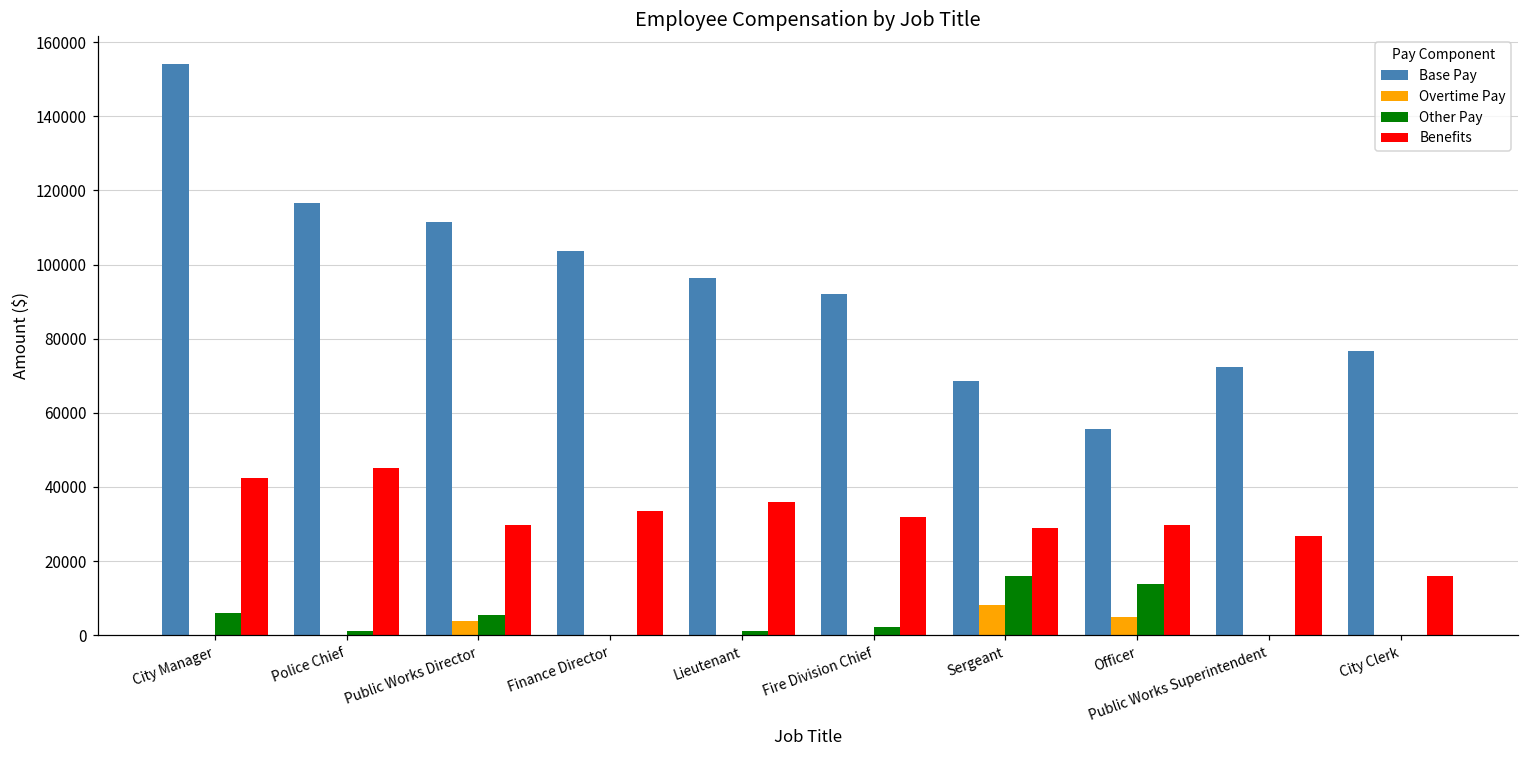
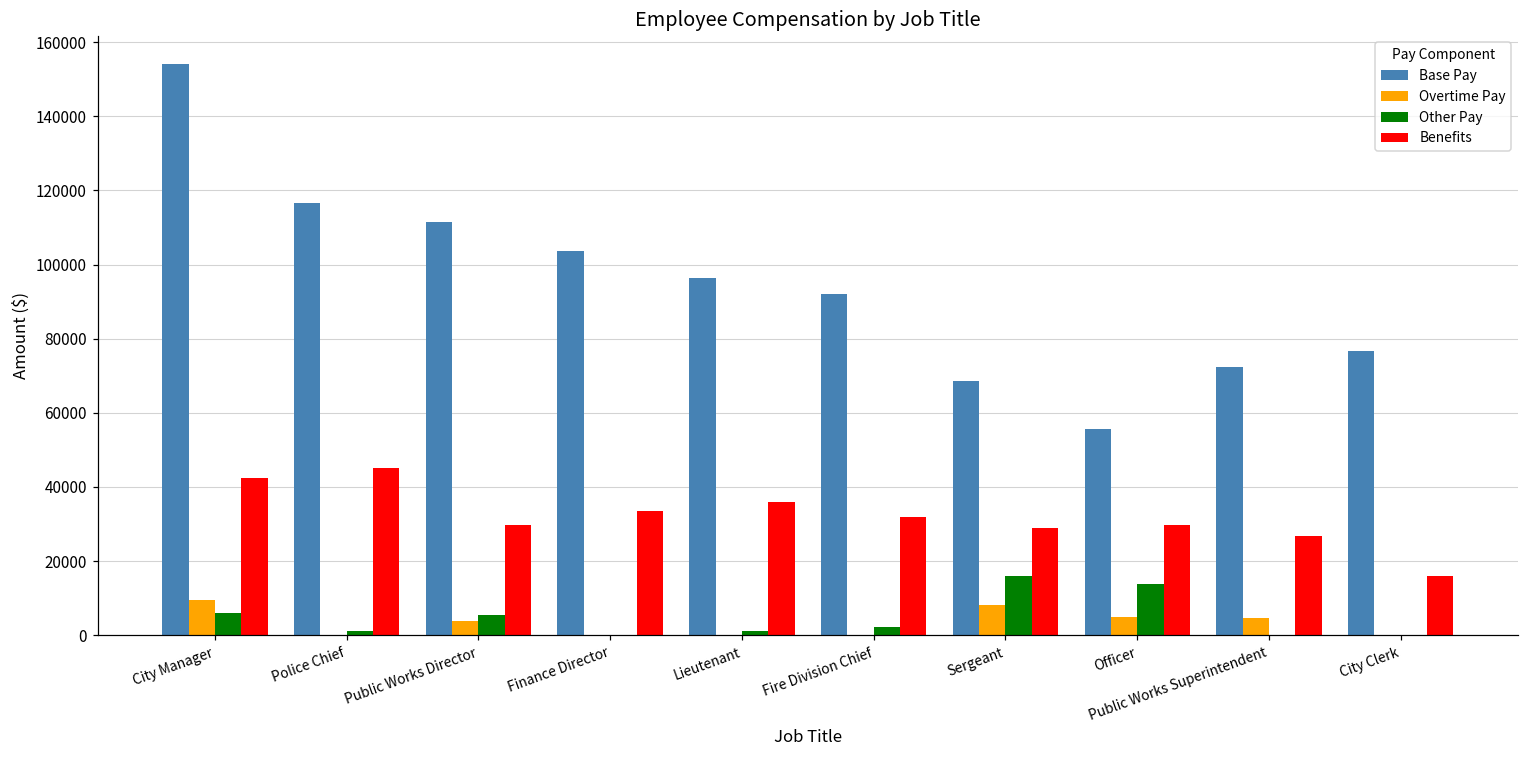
Overtime Pay, City Manager: 0 -> 10000
Overtime Pay, Public Works Superintendent: 0 -> 5000
